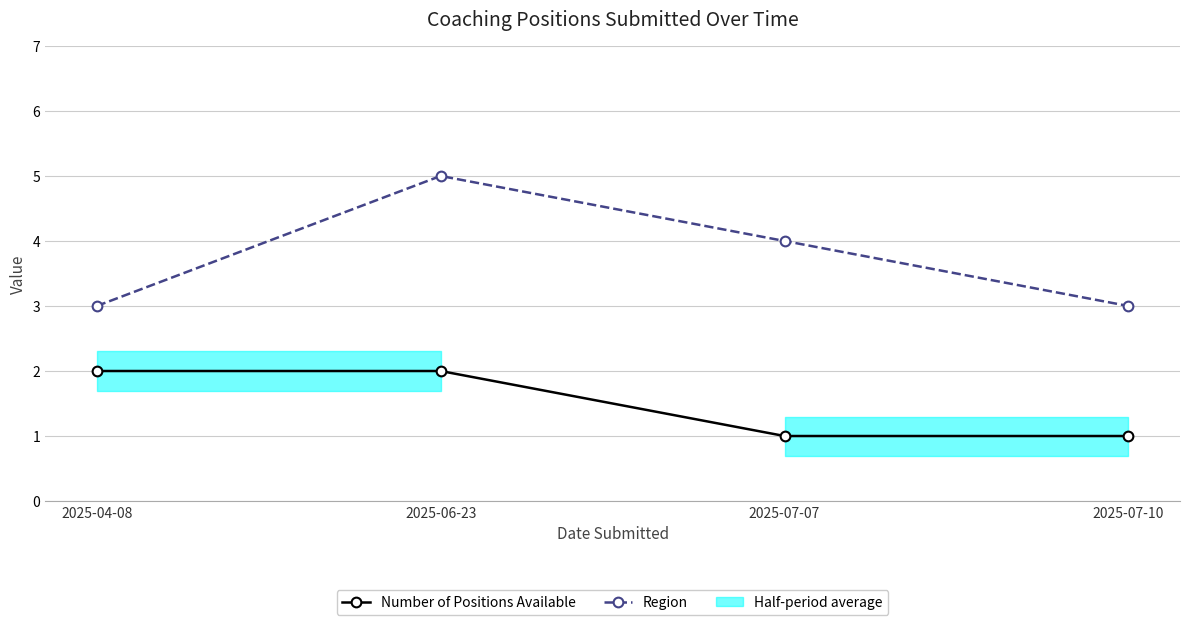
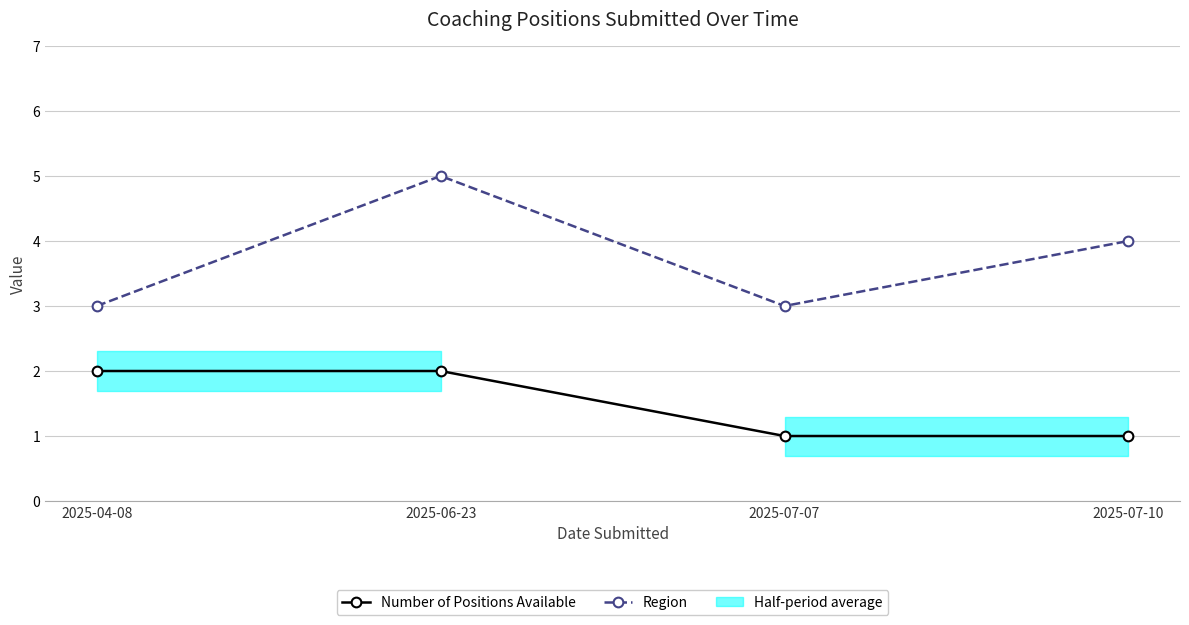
Region, 2025-07-07: 4 -> 3
Region, 2025-07-10: 3 -> 4
